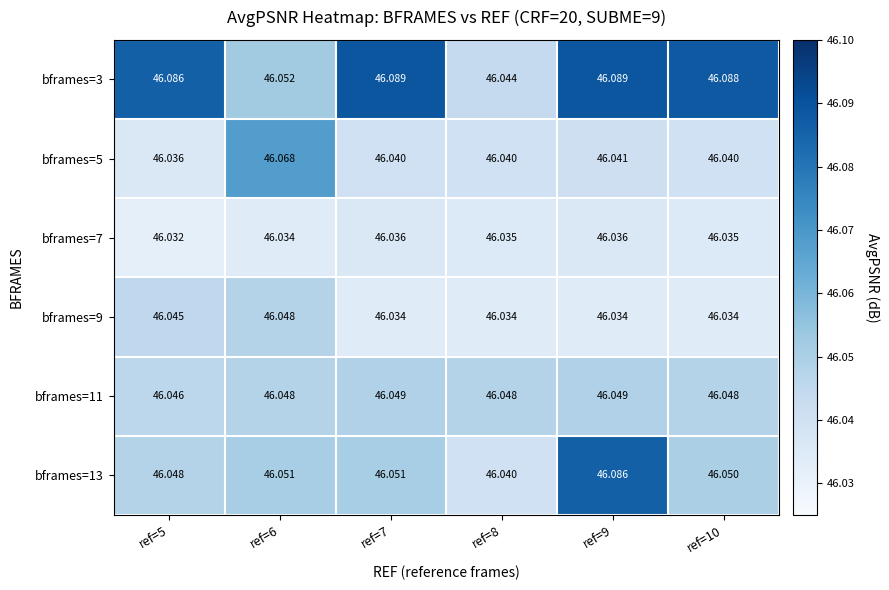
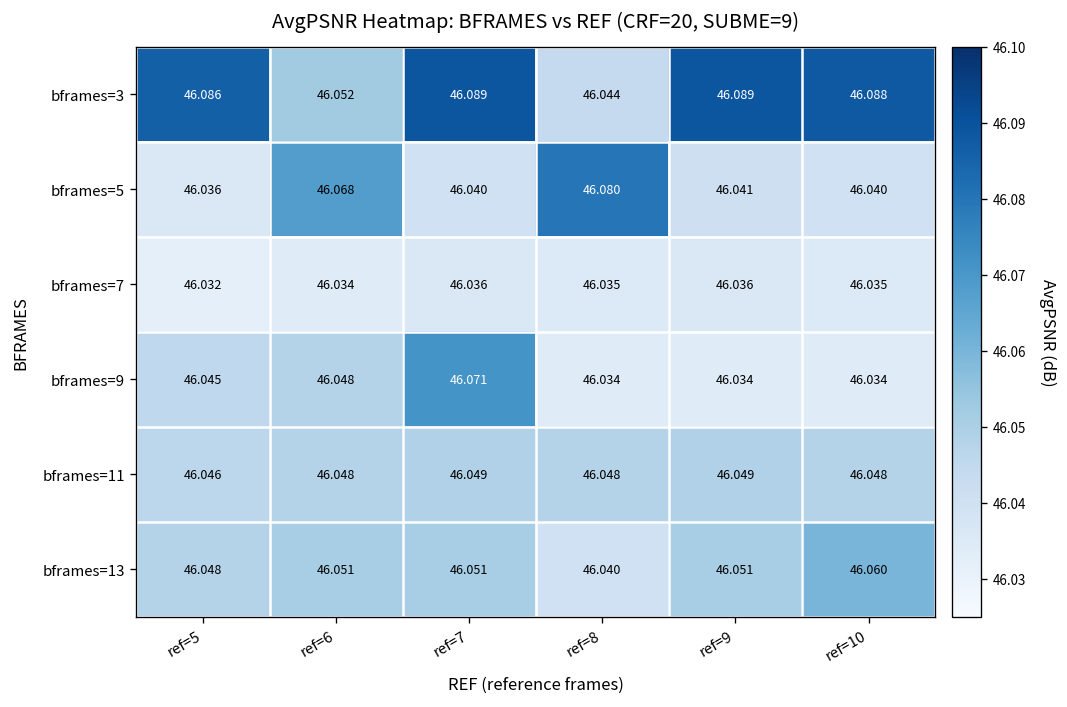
bframes=5, ref=8: 46.040 -> 46.080
bframes=9, ref=7: 46.034 -> 46.071
bframes=13, ref=9: 46.086 -> 46.051
bframes=13, ref=10: 46.050 -> 46.060
